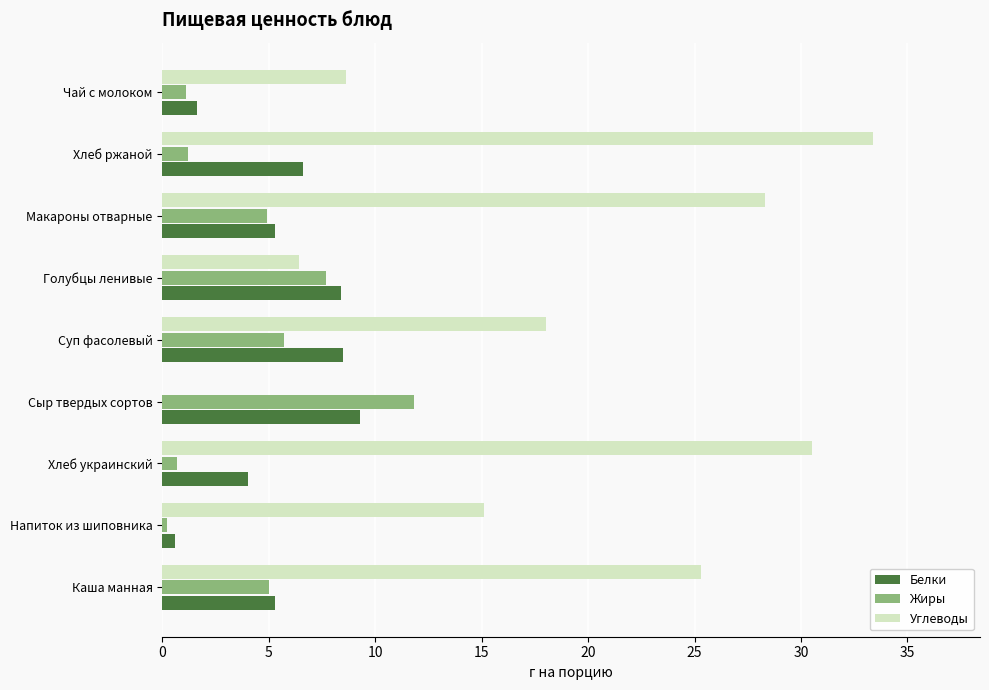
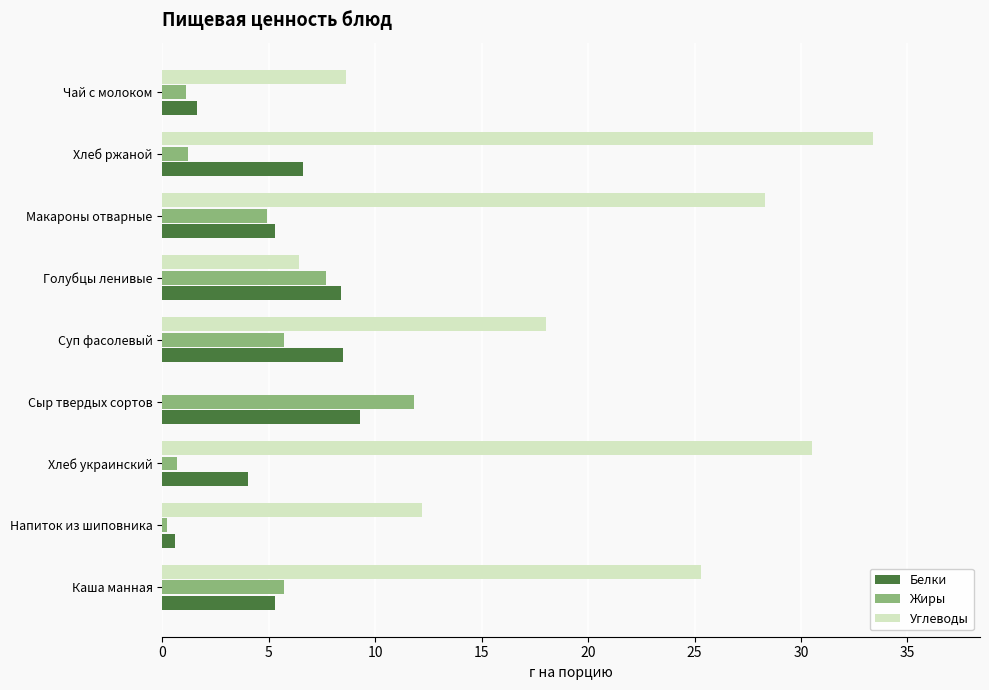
Углеводы, Напиток из шиповника: 15.1 -> 12.2
Жиры, Каша манная: 5.0 -> 5.7
